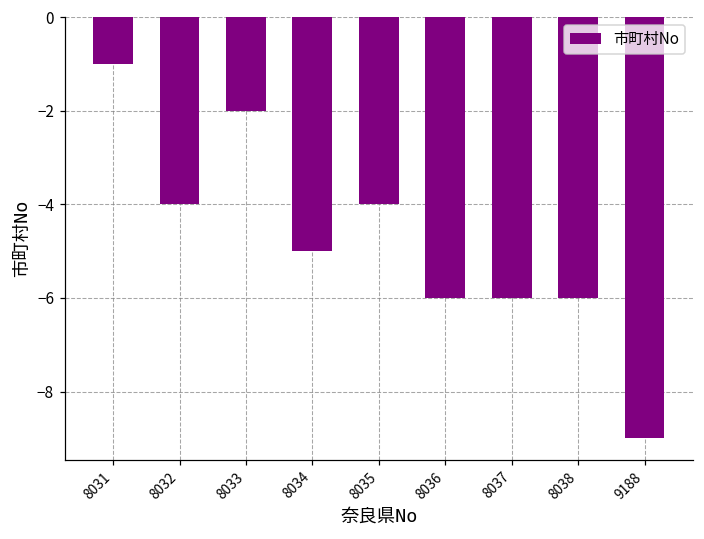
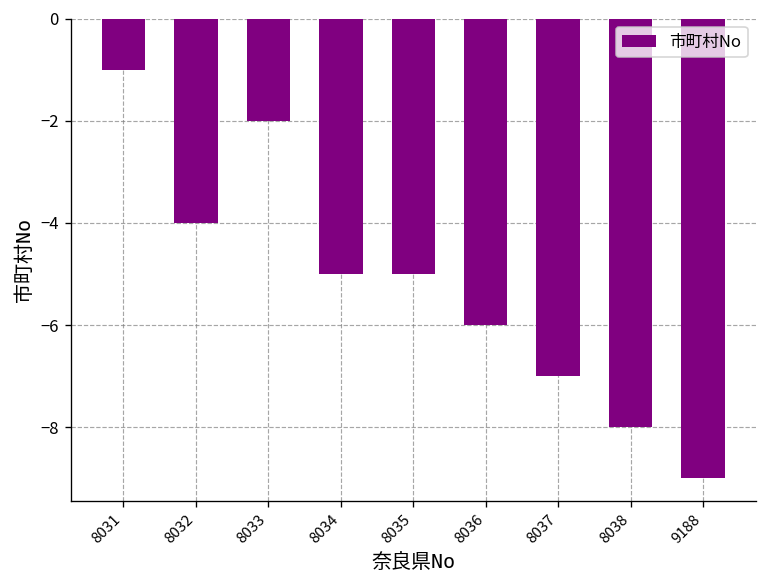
8035: -4.0 -> -5.0
8037: -6.0 -> -7.0
8038: -6.0 -> -8.0
